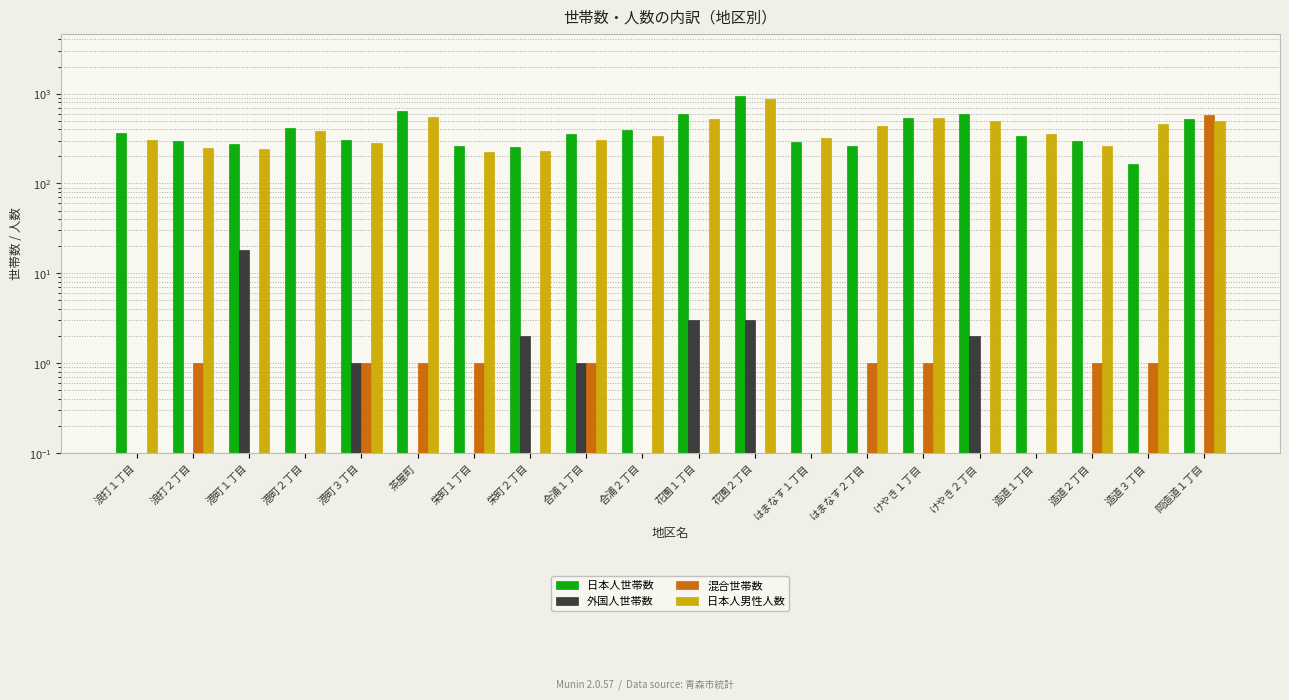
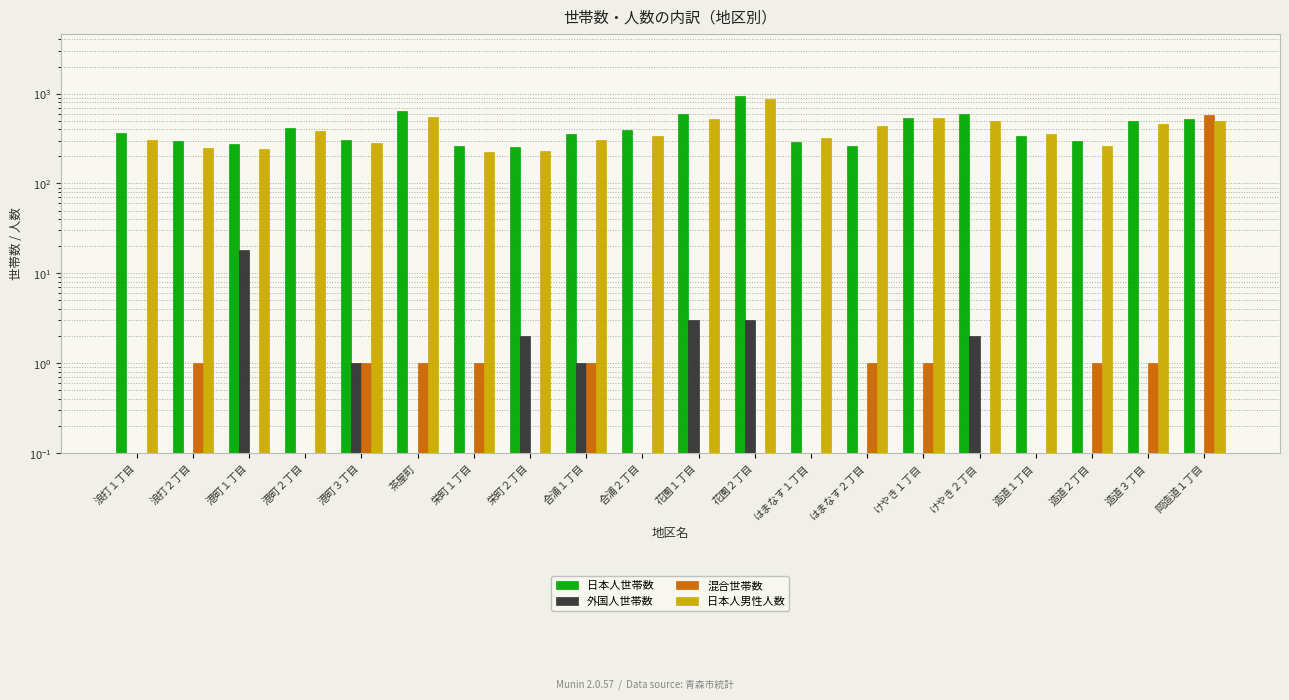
日本人世帯数, 造道３丁目: 170 -> 500
